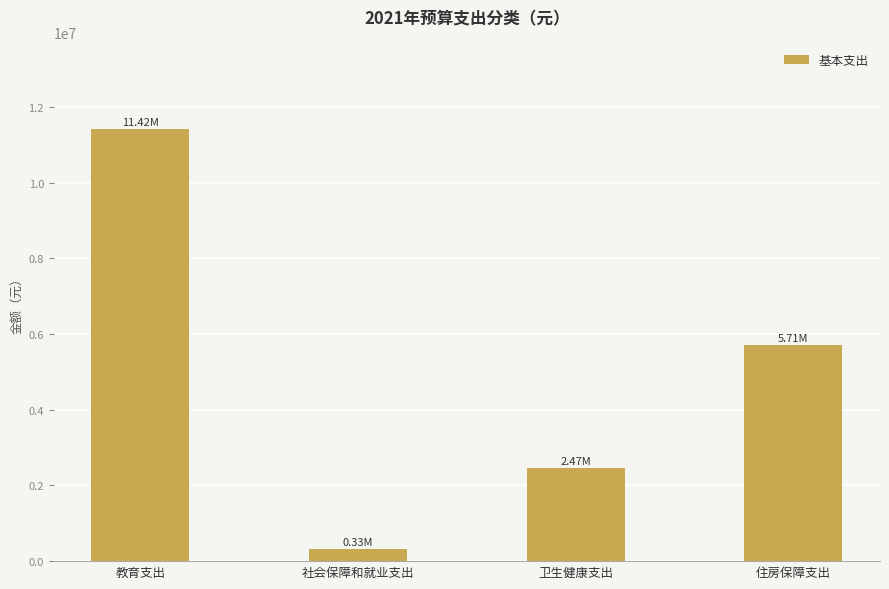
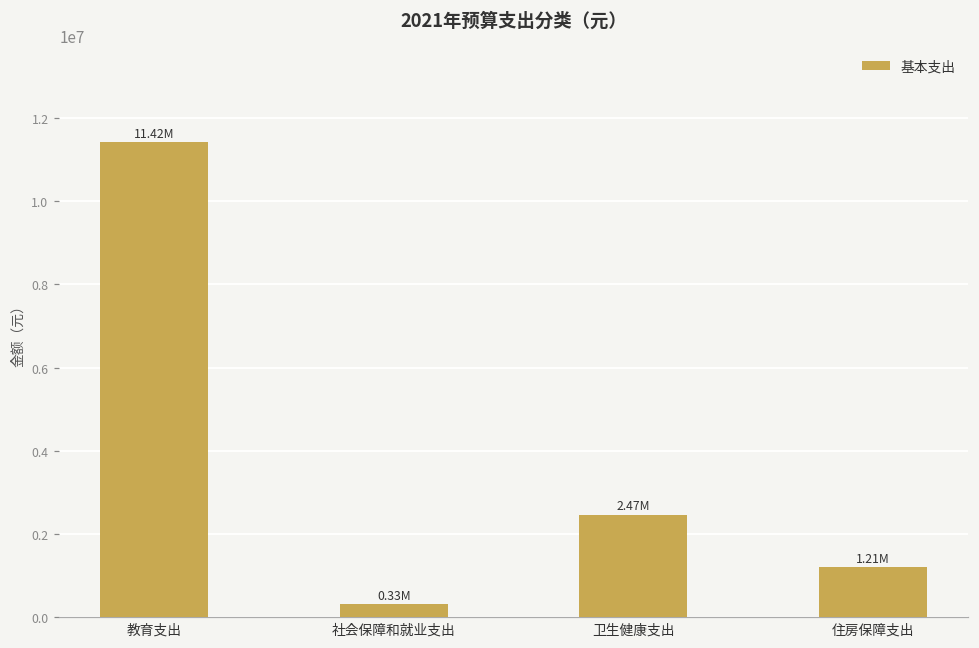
住房保障支出: 5.71M -> 1.21M
